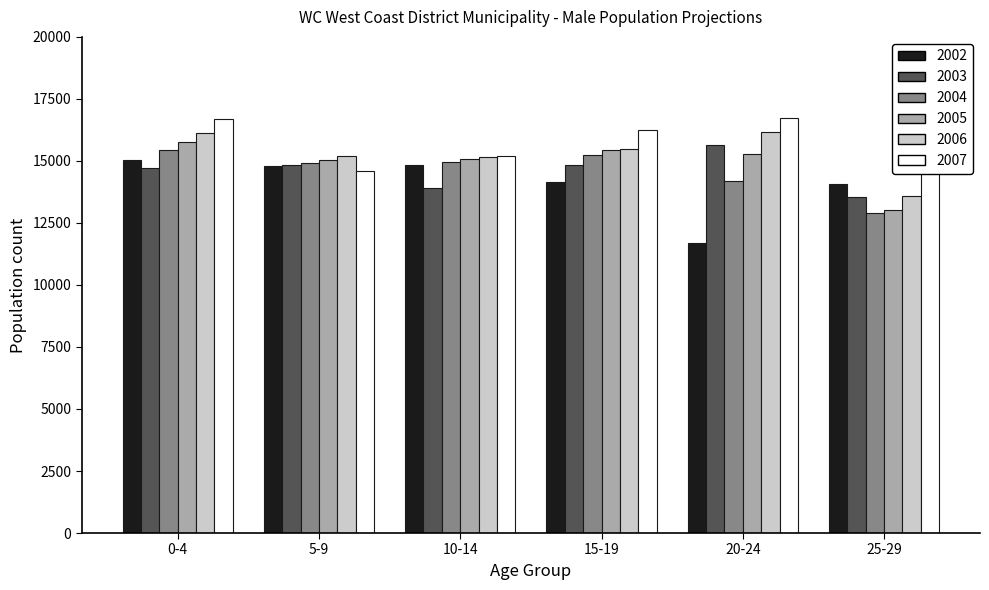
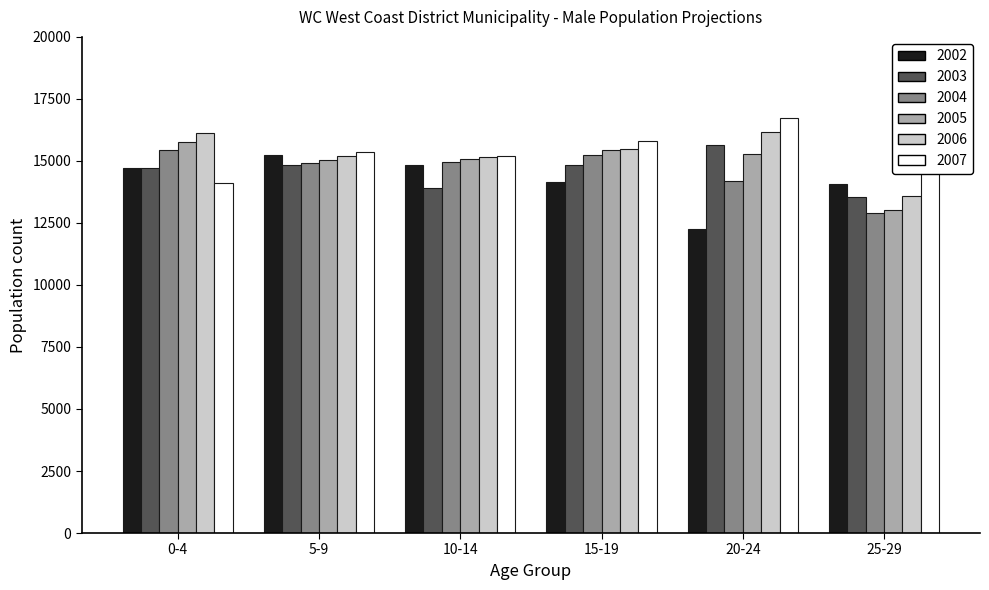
2002, 0-4: 15000 -> 14700
2007, 0-4: 16700 -> 14100
2002, 5-9: 14800 -> 15200
2007, 5-9: 14600 -> 15400
2007, 15-19: 16200 -> 15800
2002, 20-24: 11700 -> 12300
